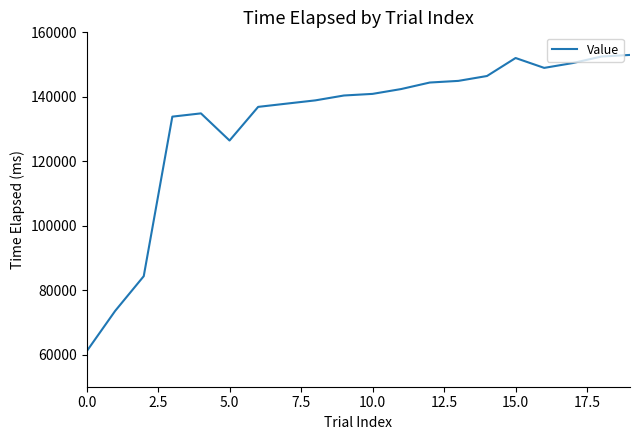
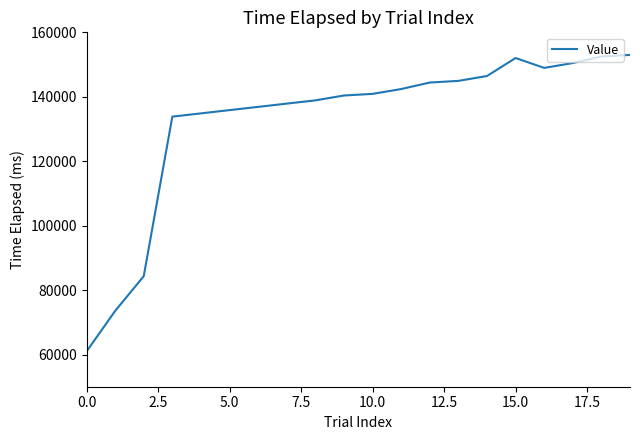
5.0: 126000 -> 136000
